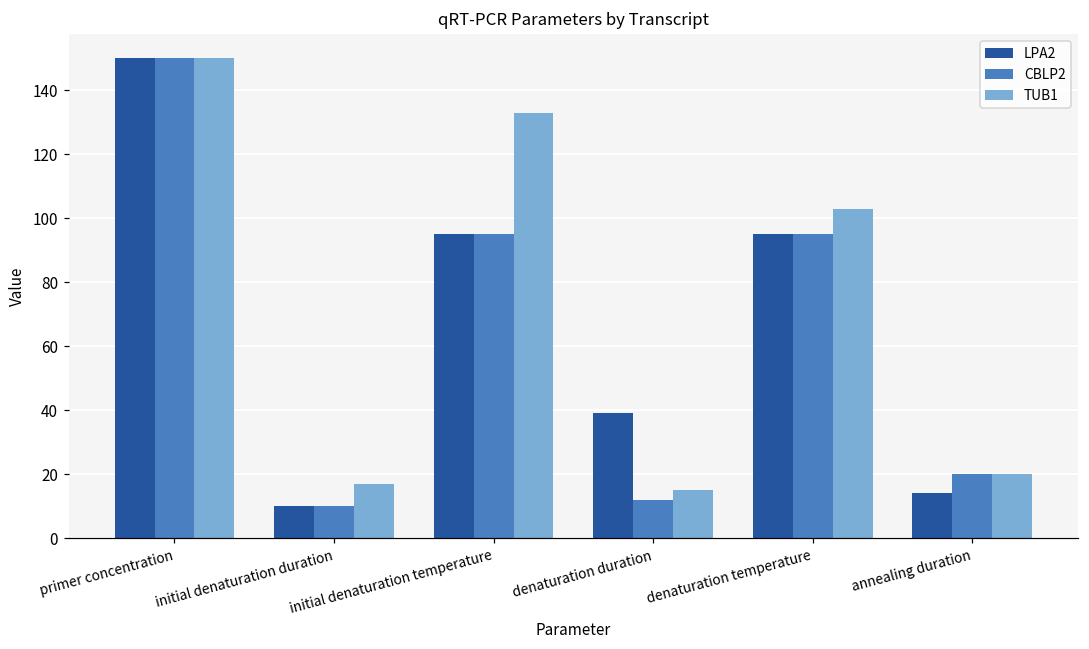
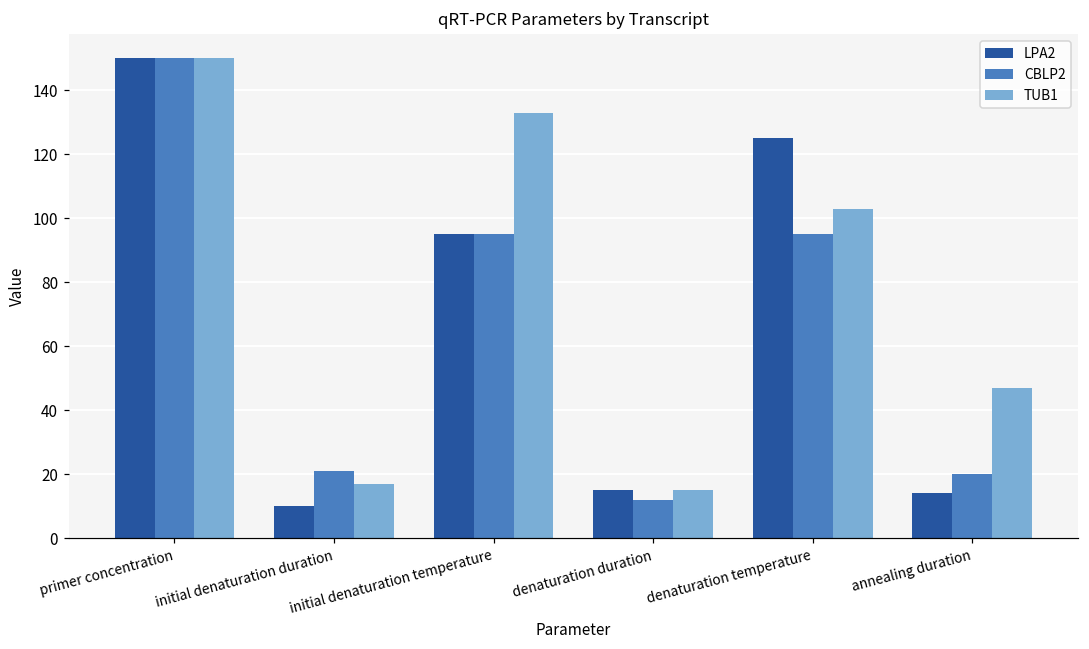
CBLP2, initial denaturation duration: 10 -> 21
LPA2, denaturation duration: 39 -> 15
LPA2, denaturation temperature: 95 -> 125
TUB1, annealing duration: 20 -> 47
